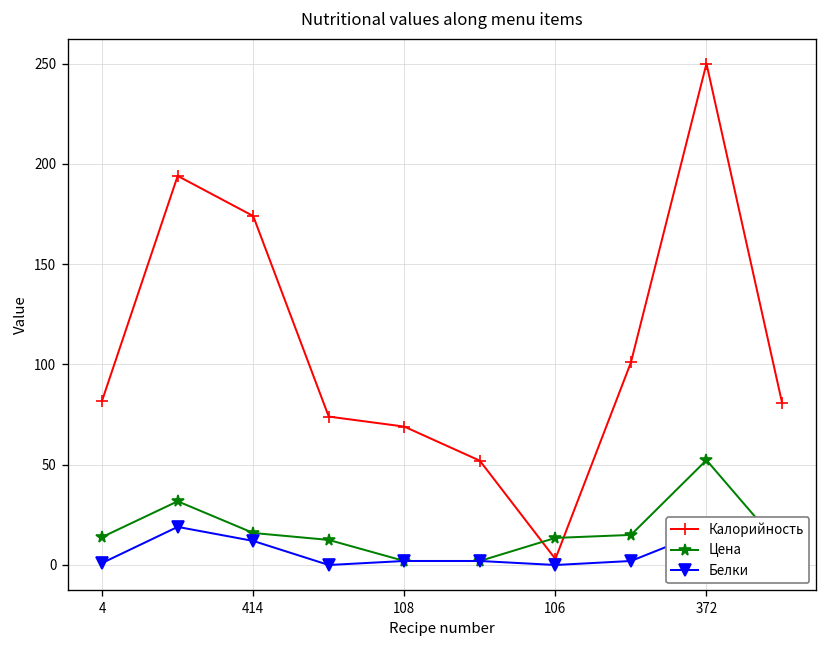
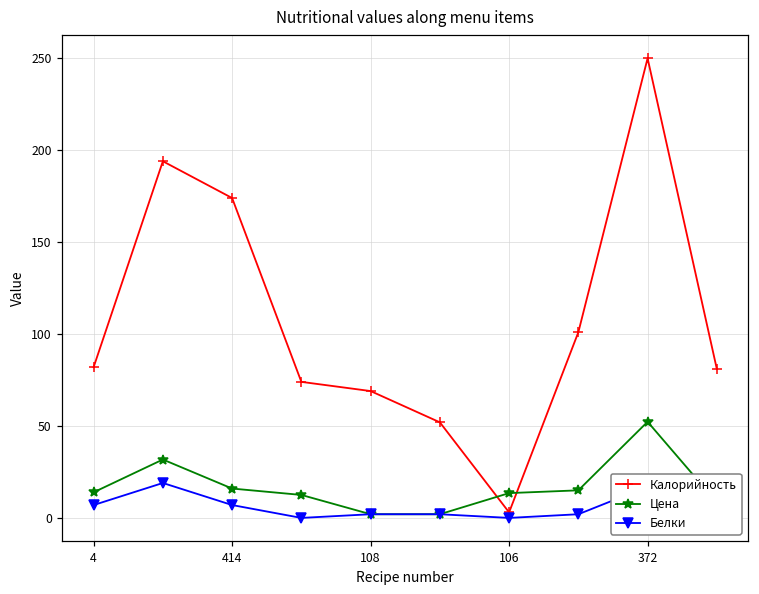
Белки, 4: 1 -> 7
Белки, 414: 12 -> 7
